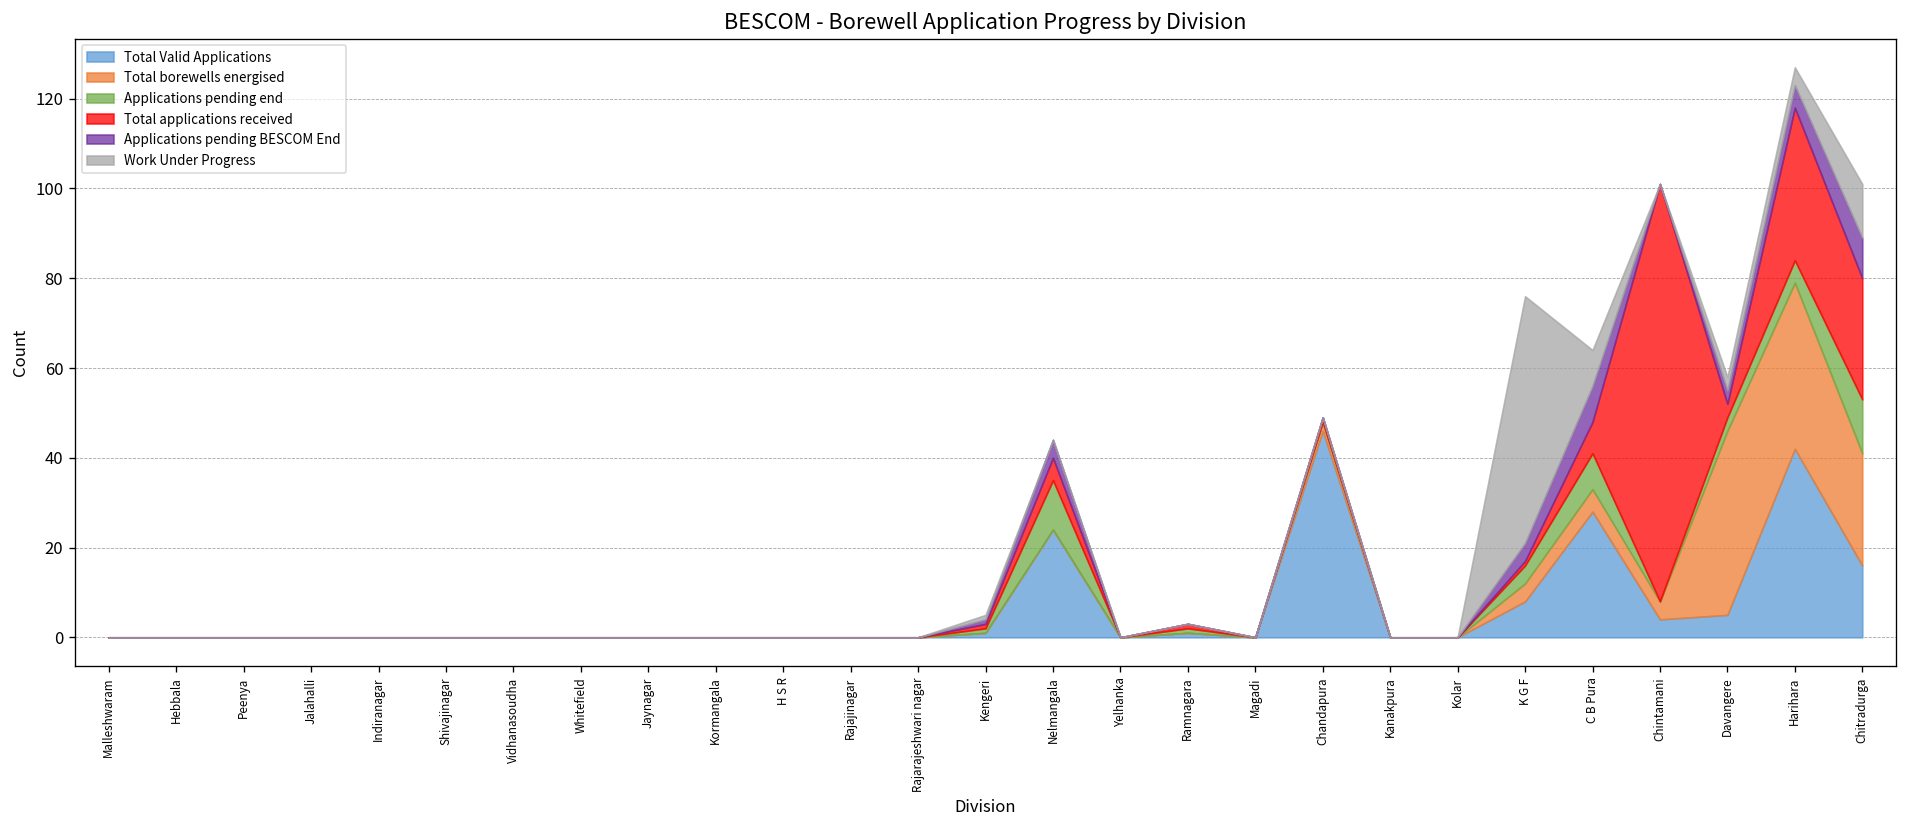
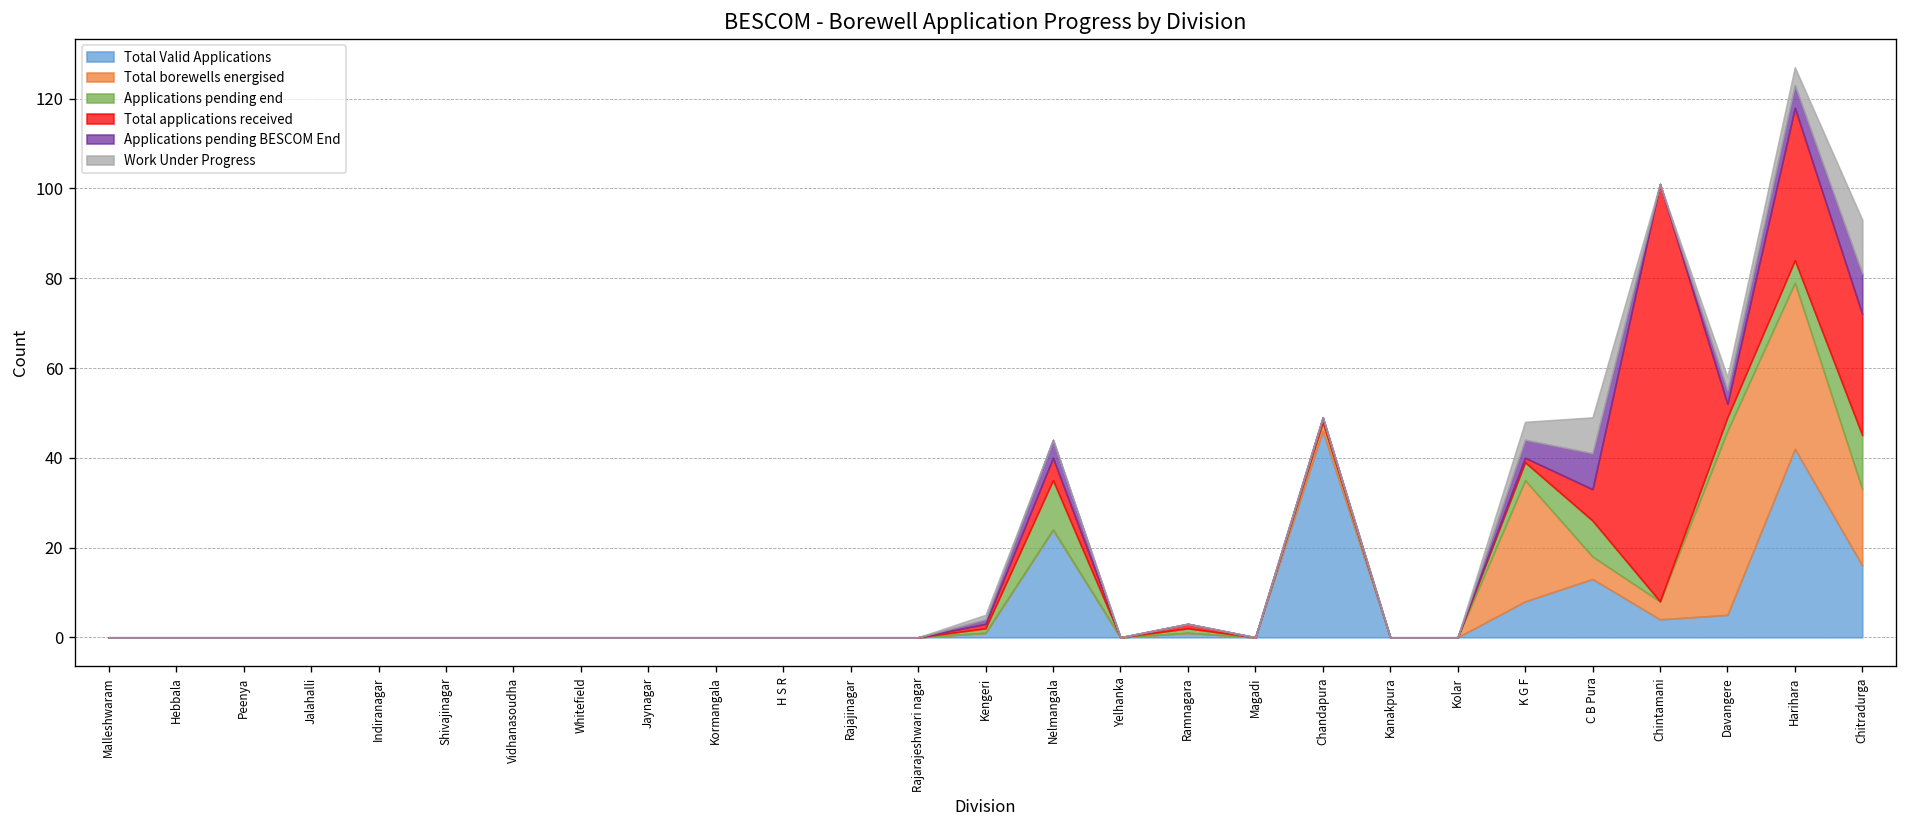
Total borewells energised, K G F: 4 -> 27
Work Under Progress, K G F: 55 -> 4
Total Valid Applications, C B Pura: 28 -> 13
Total borewells energised, Chitradurga: 25 -> 17
